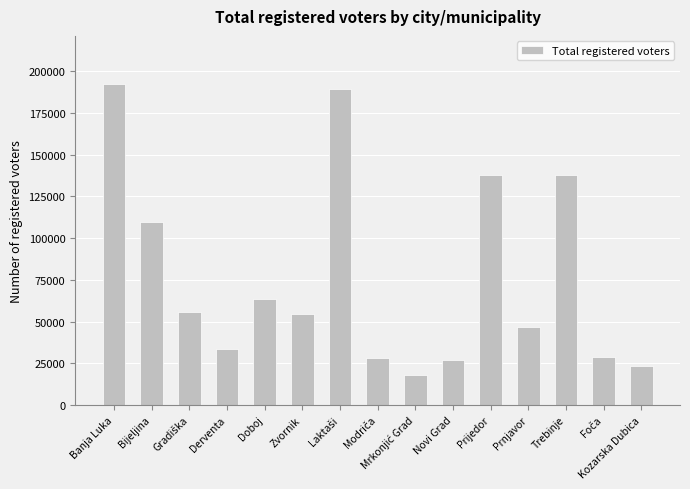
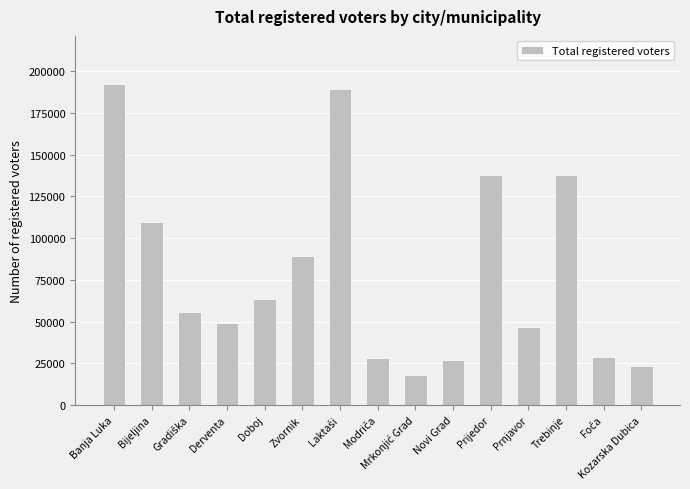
Derventa: 34000 -> 49000
Zvornik: 54000 -> 89000
